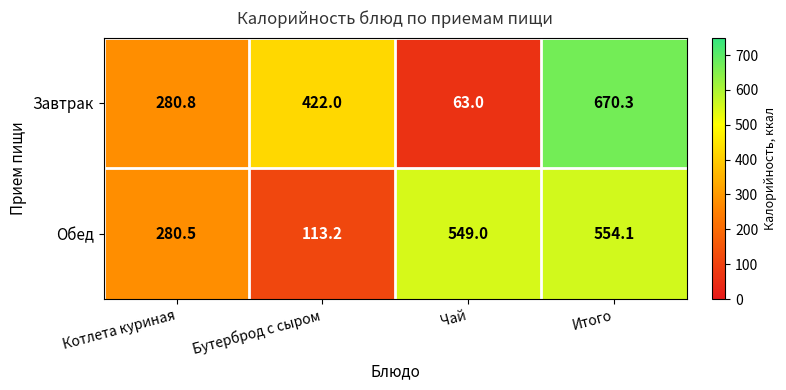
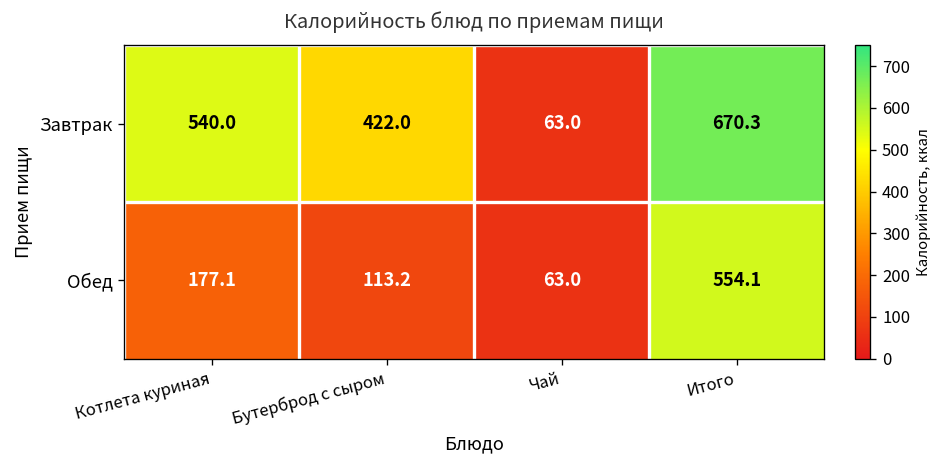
Завтрак, Котлета куриная: 280.8 -> 540.0
Обед, Котлета куриная: 280.5 -> 177.1
Обед, Чай: 549.0 -> 63.0
